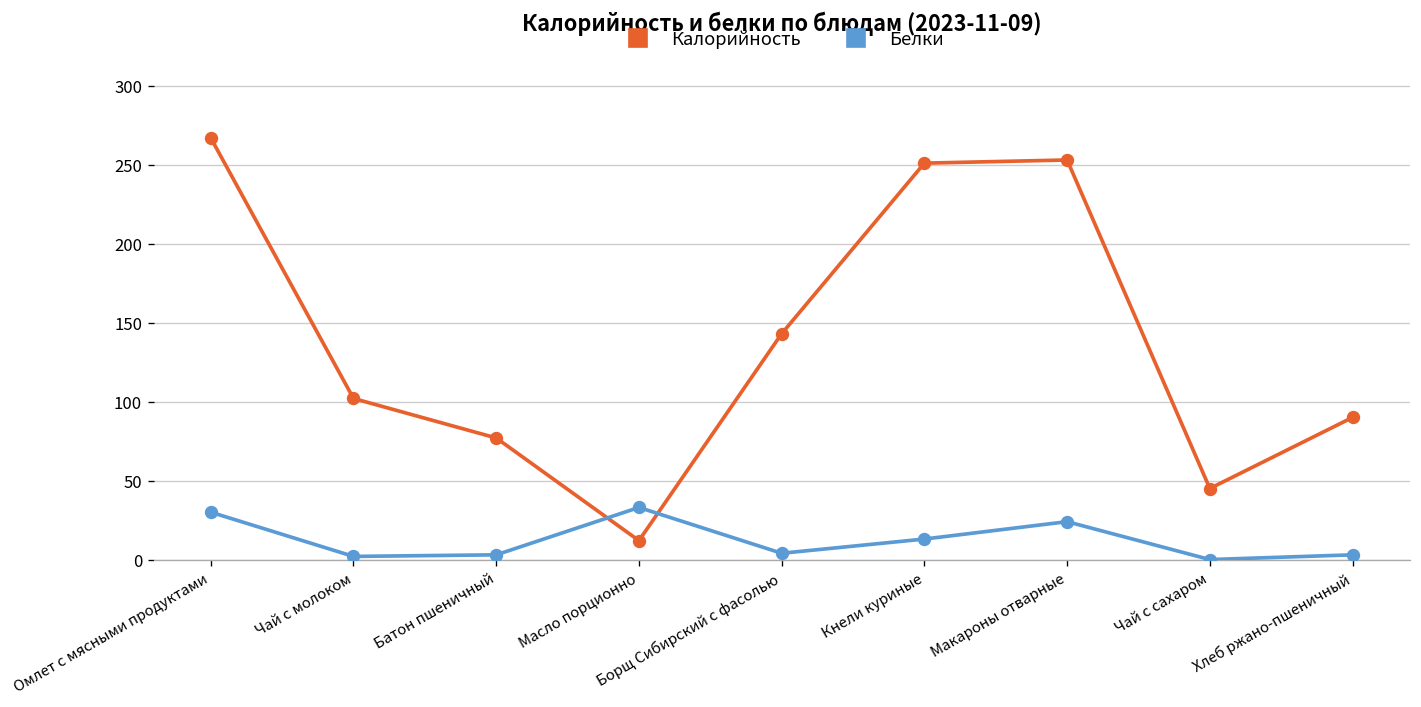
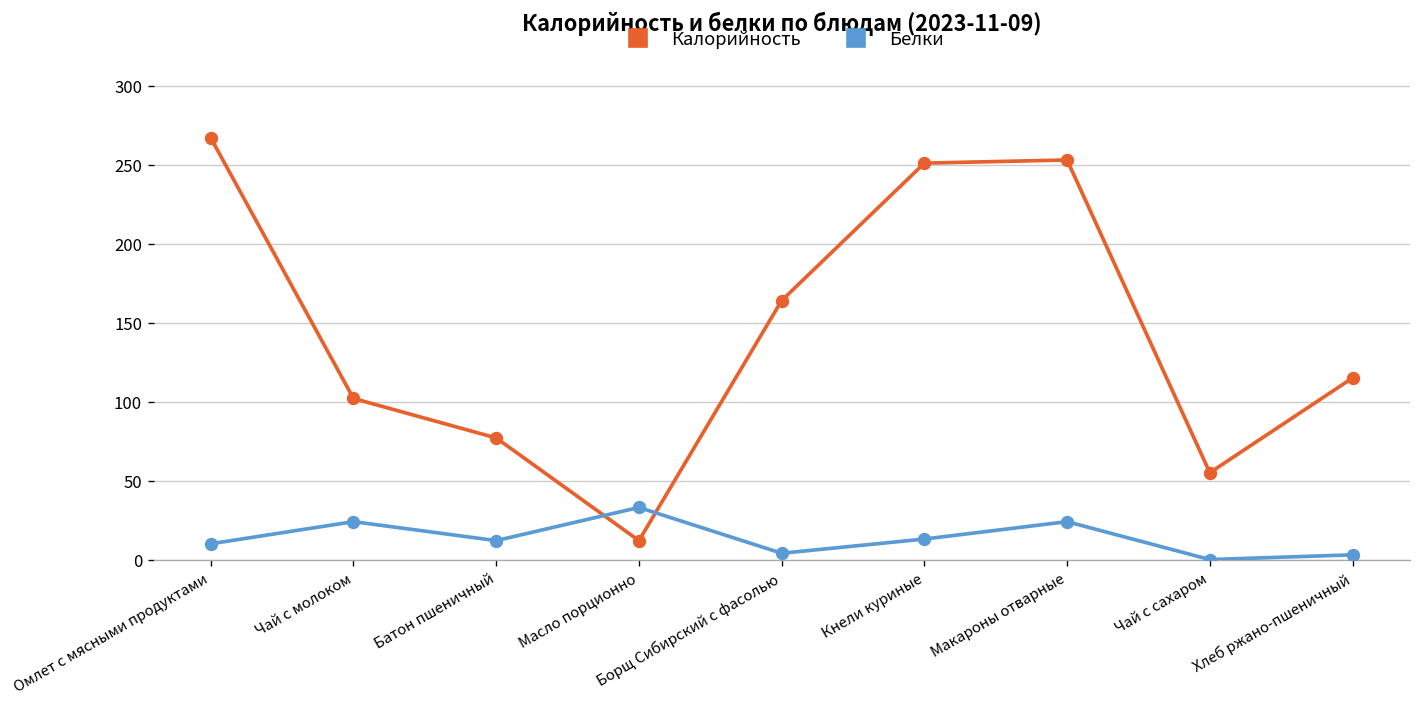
Белки, Омлет с мясными продуктами: 30 -> 10
Белки, Чай с молоком: 2 -> 24
Белки, Батон пшеничный: 3 -> 12
Калорийность, Борщ Сибирский с фасолью: 143 -> 164
Калорийность, Чай с сахаром: 45 -> 55
Калорийность, Хлеб ржано-пшеничный: 90 -> 115
